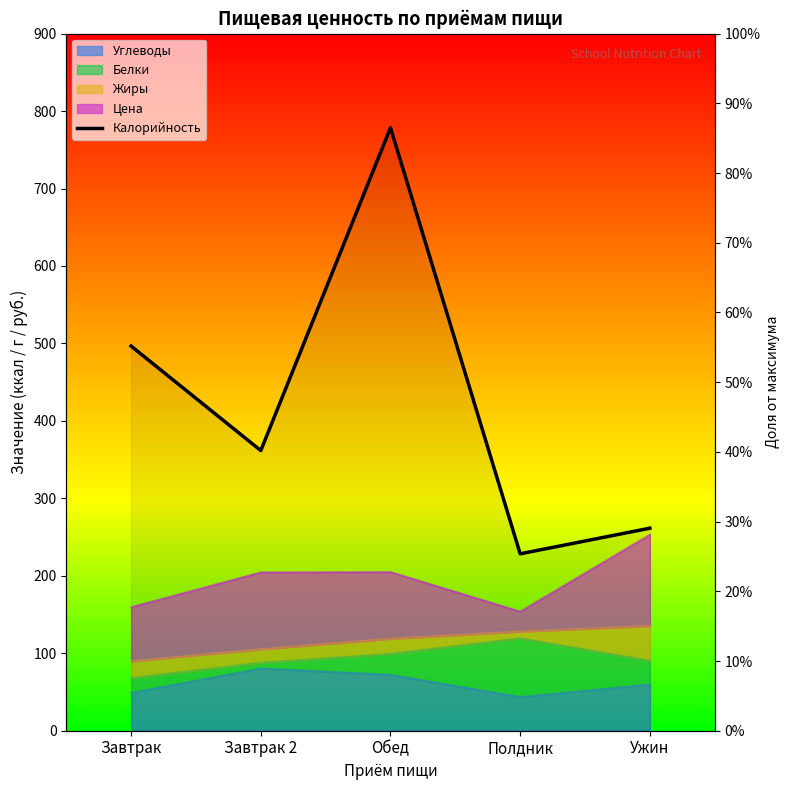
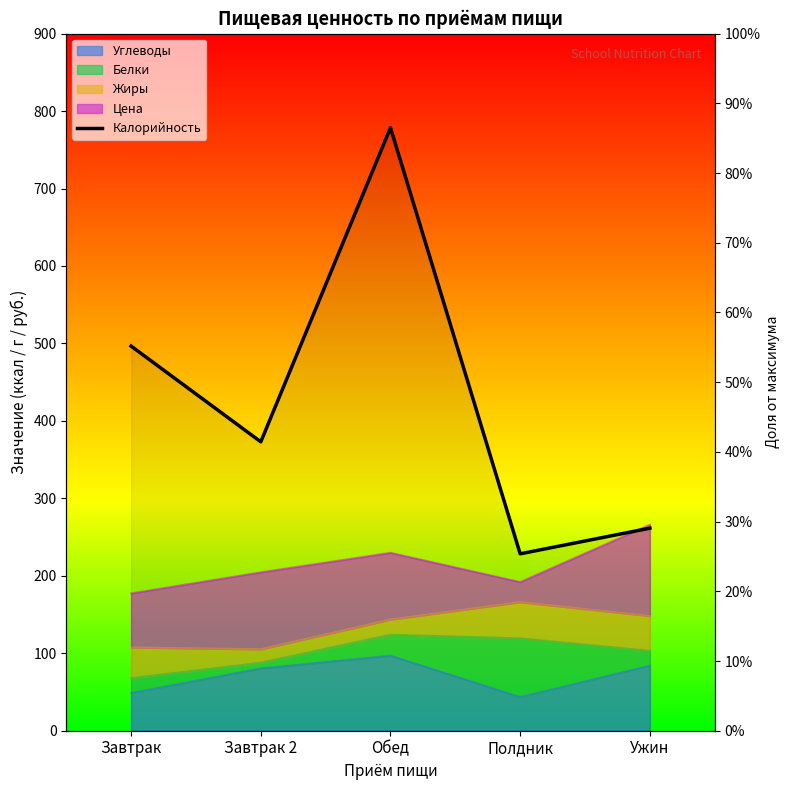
Жиры, Завтрак: 20 -> 40
Калорийность, Завтрак 2: 360 -> 370
Углеводы, Обед: 70 -> 100
Жиры, Полдник: 10 -> 50
Углеводы, Ужин: 60 -> 80
Белки, Ужин: 30 -> 20
